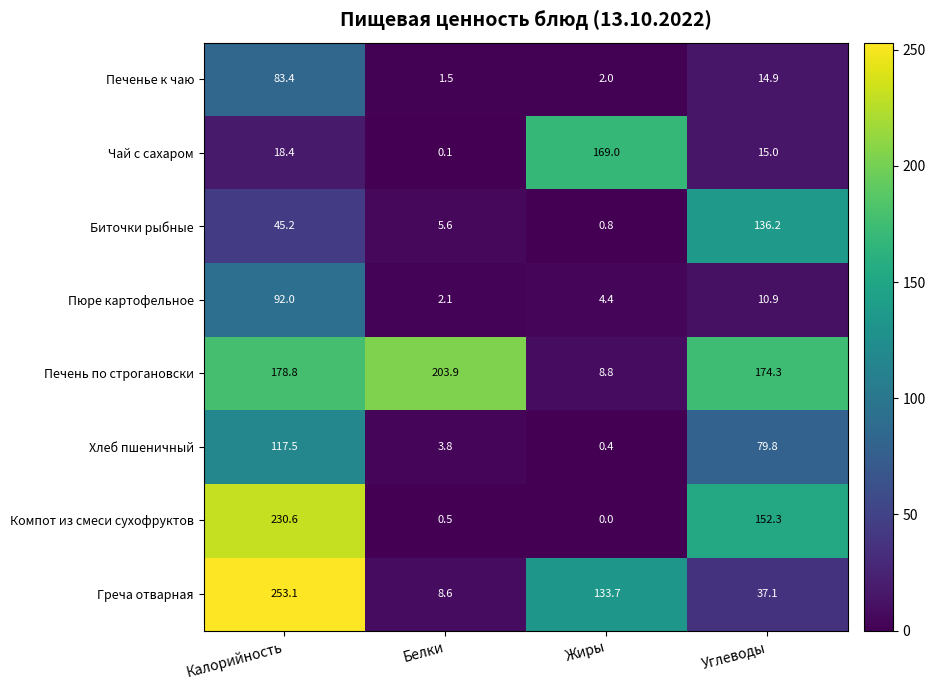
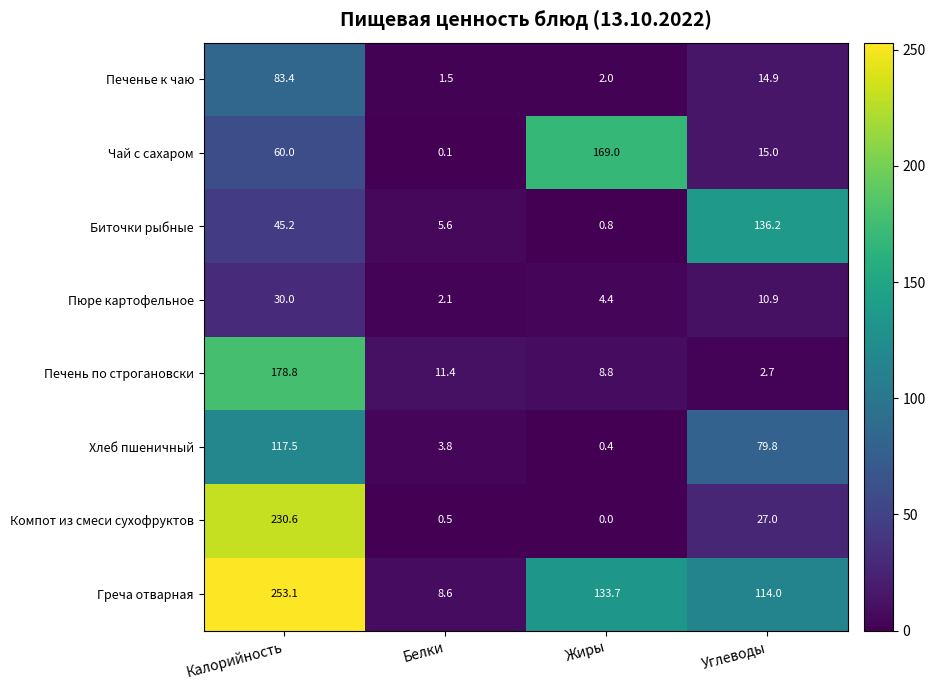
Чай с сахаром, Калорийность: 18.4 -> 60.0
Пюре картофельное, Калорийность: 92.0 -> 30.0
Печень по строгановски, Белки: 203.9 -> 11.4
Печень по строгановски, Углеводы: 174.3 -> 2.7
Компот из смеси сухофруктов, Углеводы: 152.3 -> 27.0
Греча отварная, Углеводы: 37.1 -> 114.0
